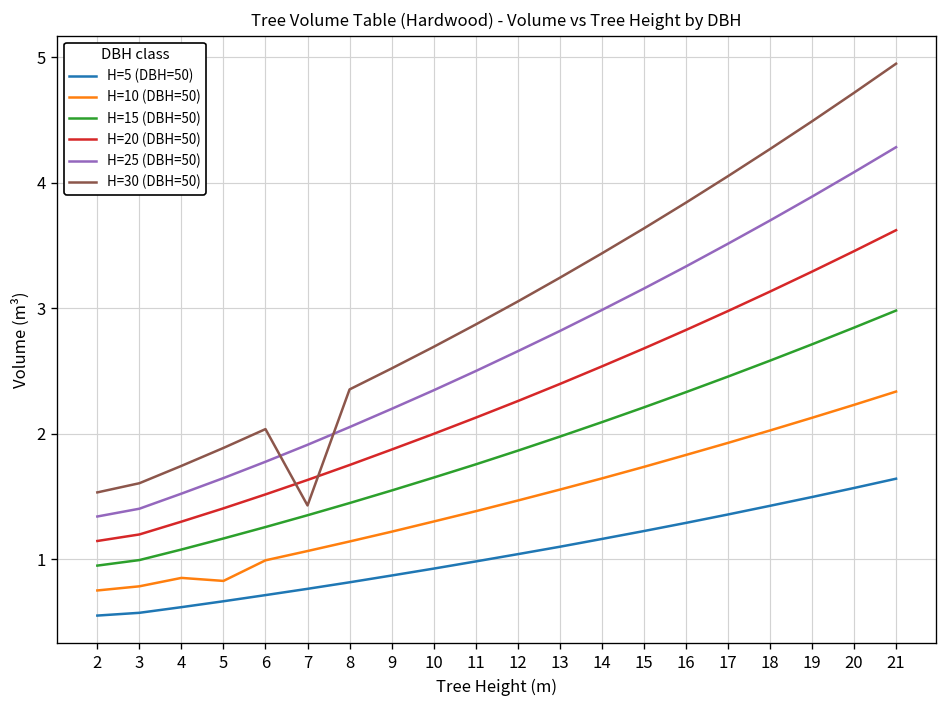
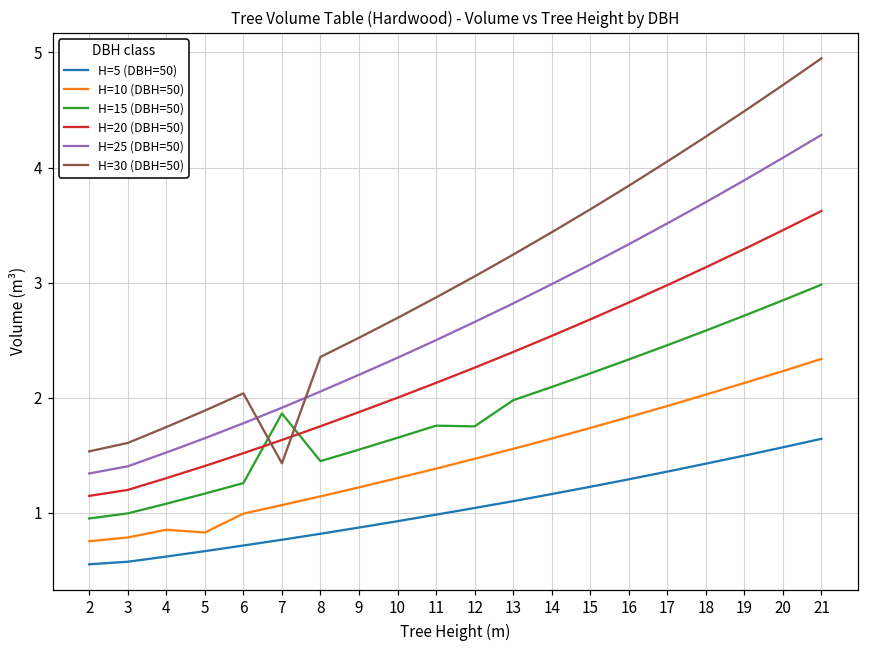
H=15 (DBH=50), 7: 1.35 -> 1.86
H=15 (DBH=50), 12: 1.87 -> 1.75
